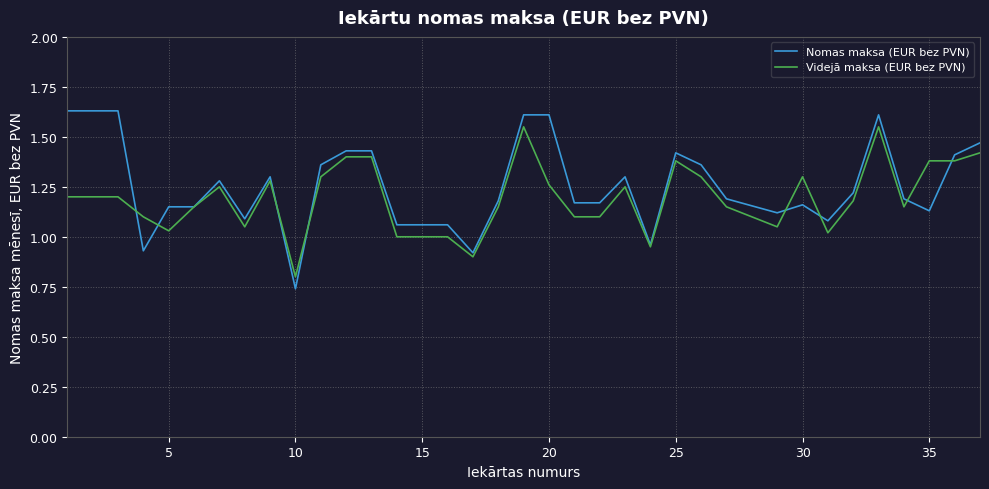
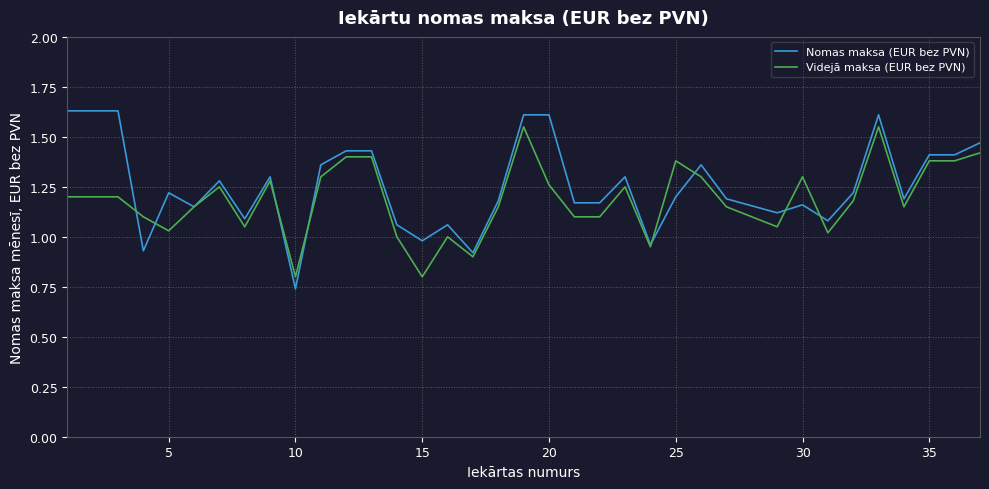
Nomas maksa (EUR bez PVN), 5: 1.15 -> 1.22
Nomas maksa (EUR bez PVN), 15: 1.06 -> 0.98
Videjā maksa (EUR bez PVN), 15: 1.0 -> 0.8
Nomas maksa (EUR bez PVN), 25: 1.42 -> 1.20
Nomas maksa (EUR bez PVN), 35: 1.13 -> 1.41
